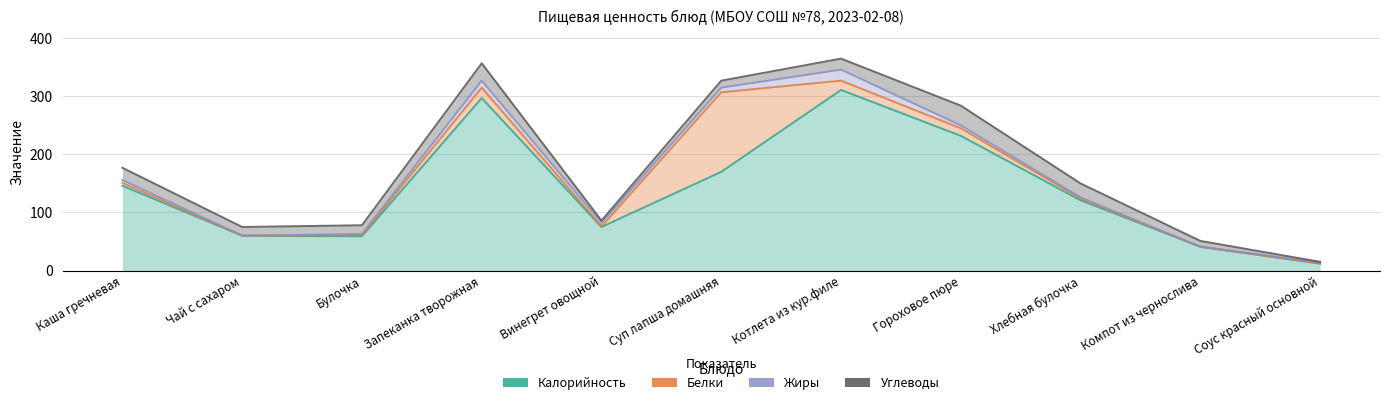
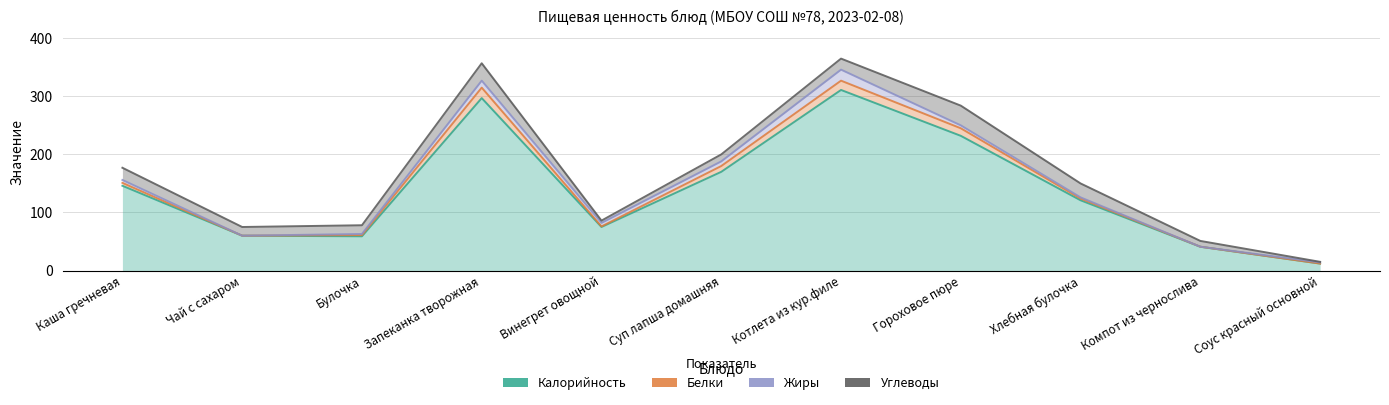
Белки, Суп лапша домашняя: 140 -> 10
